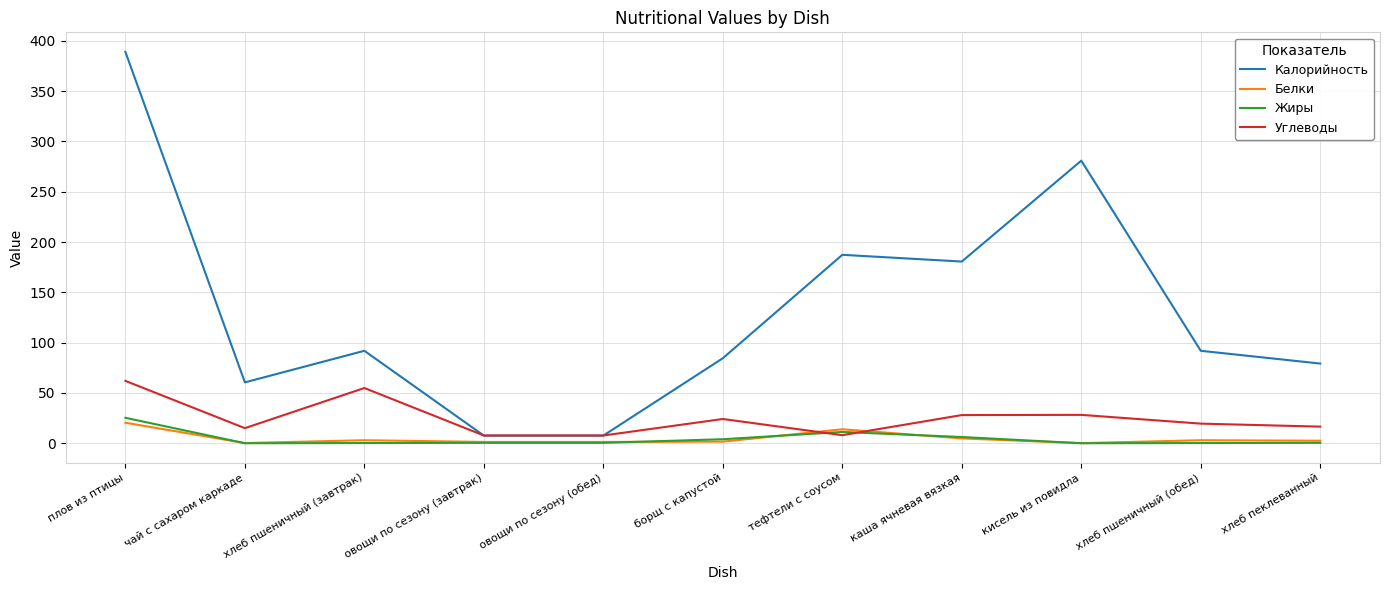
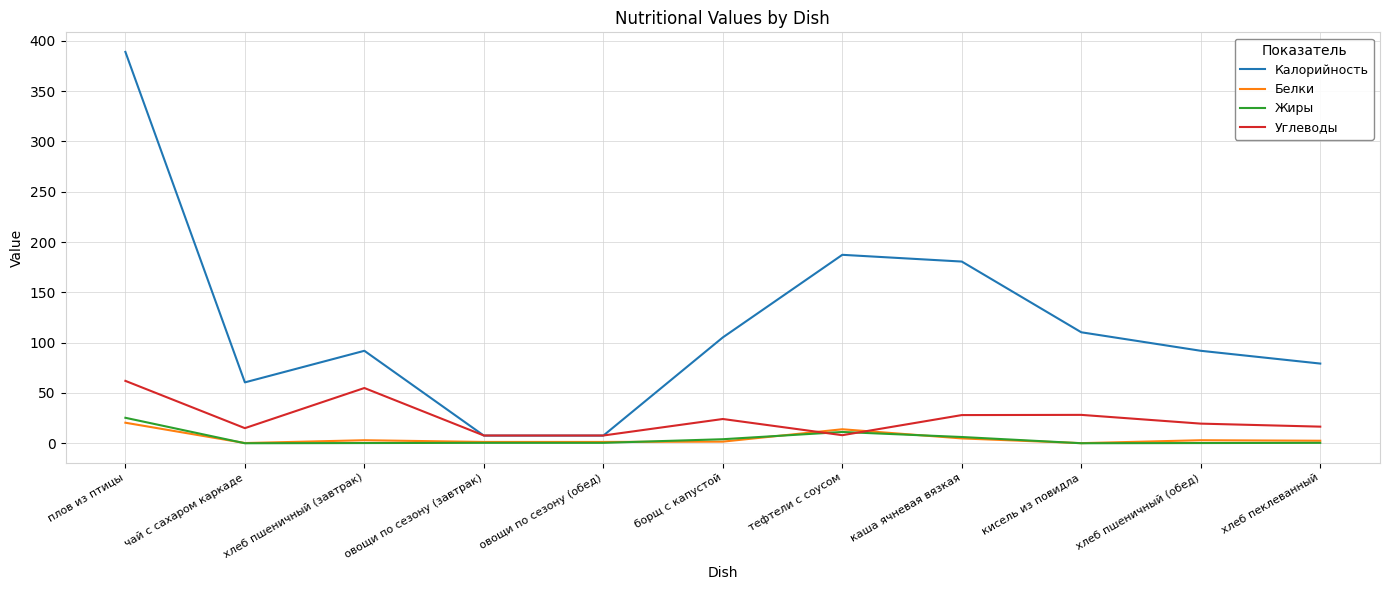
Калорийность, борщ с капустой: 85 -> 105
Калорийность, кисель из повидла: 281 -> 110
